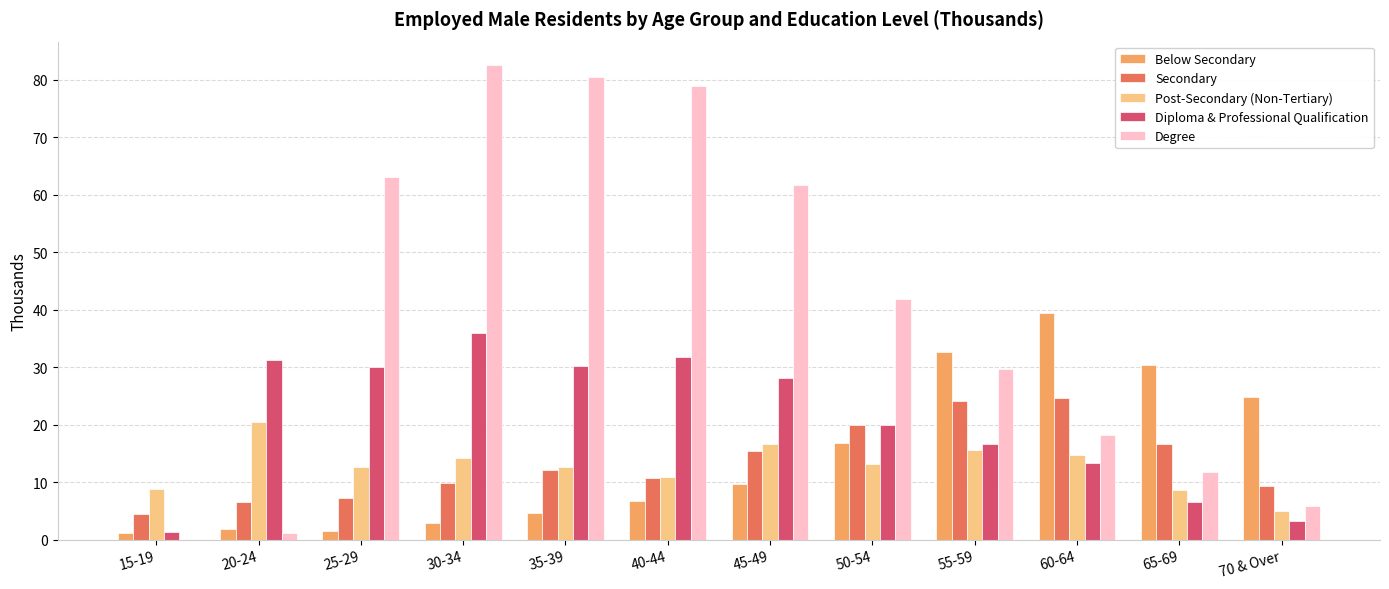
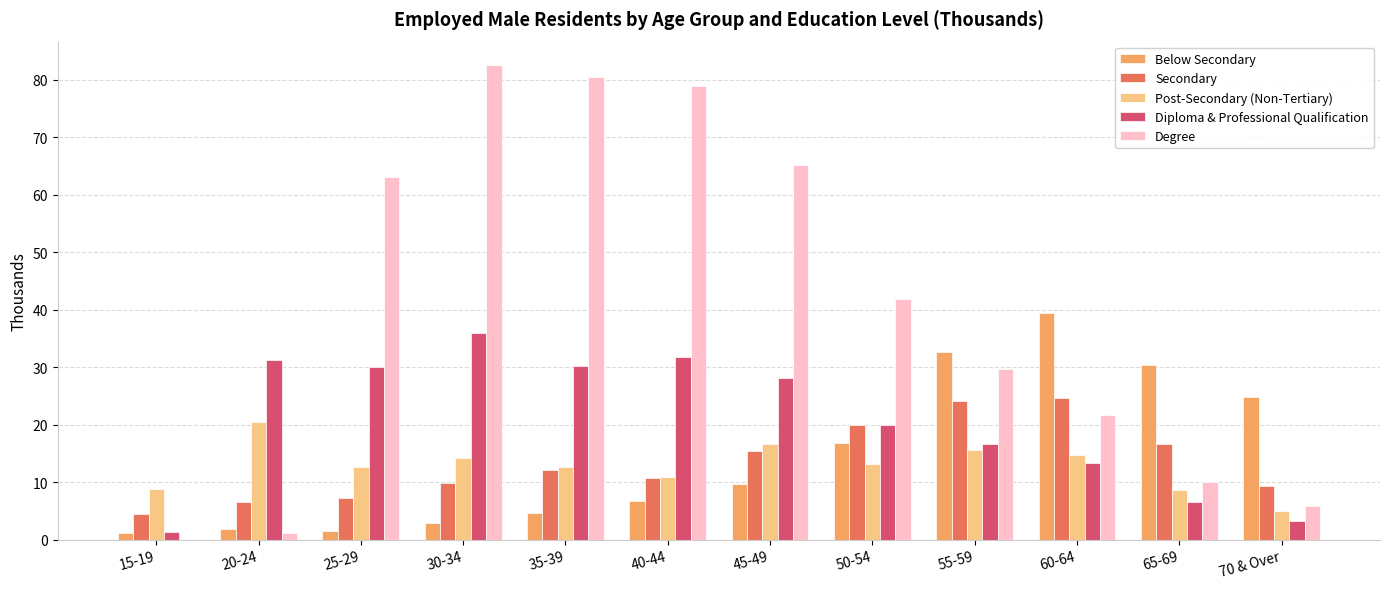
Degree, 45-49: 62 -> 65
Degree, 60-64: 18 -> 22
Degree, 65-69: 12 -> 10
